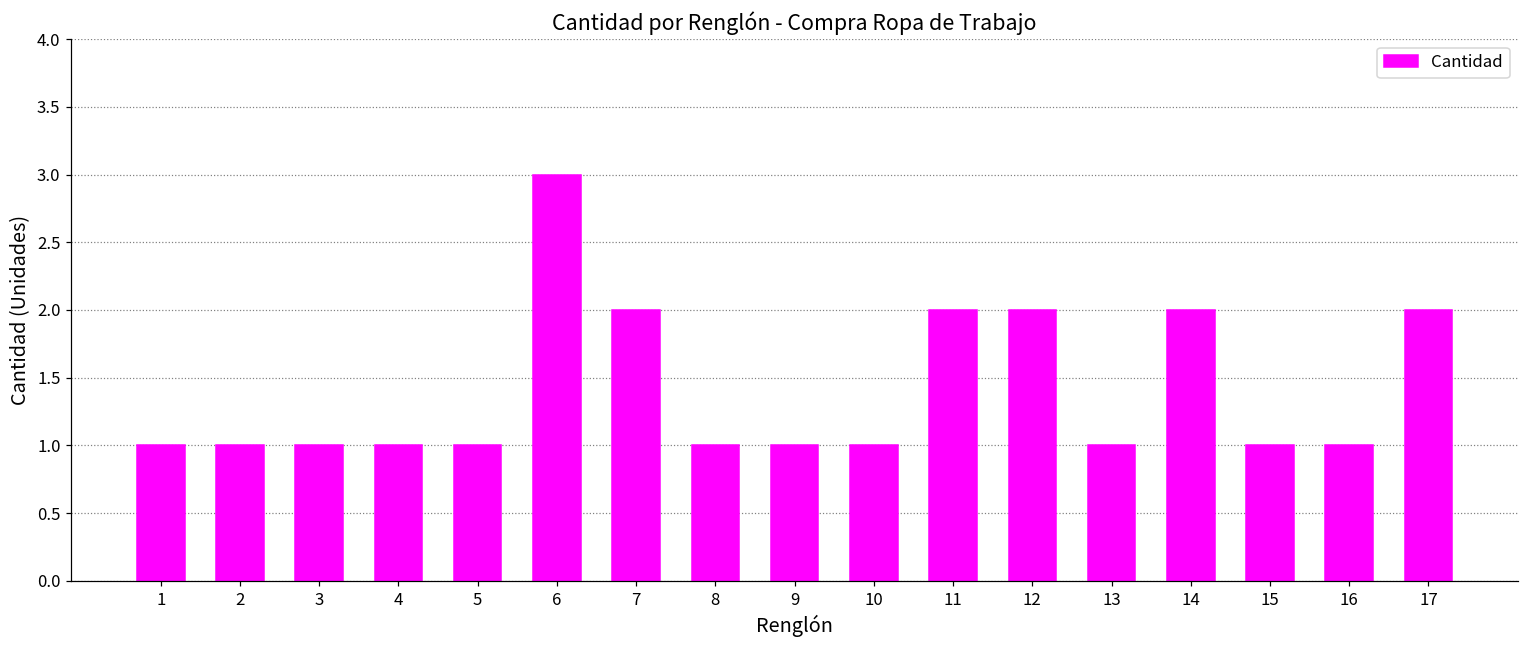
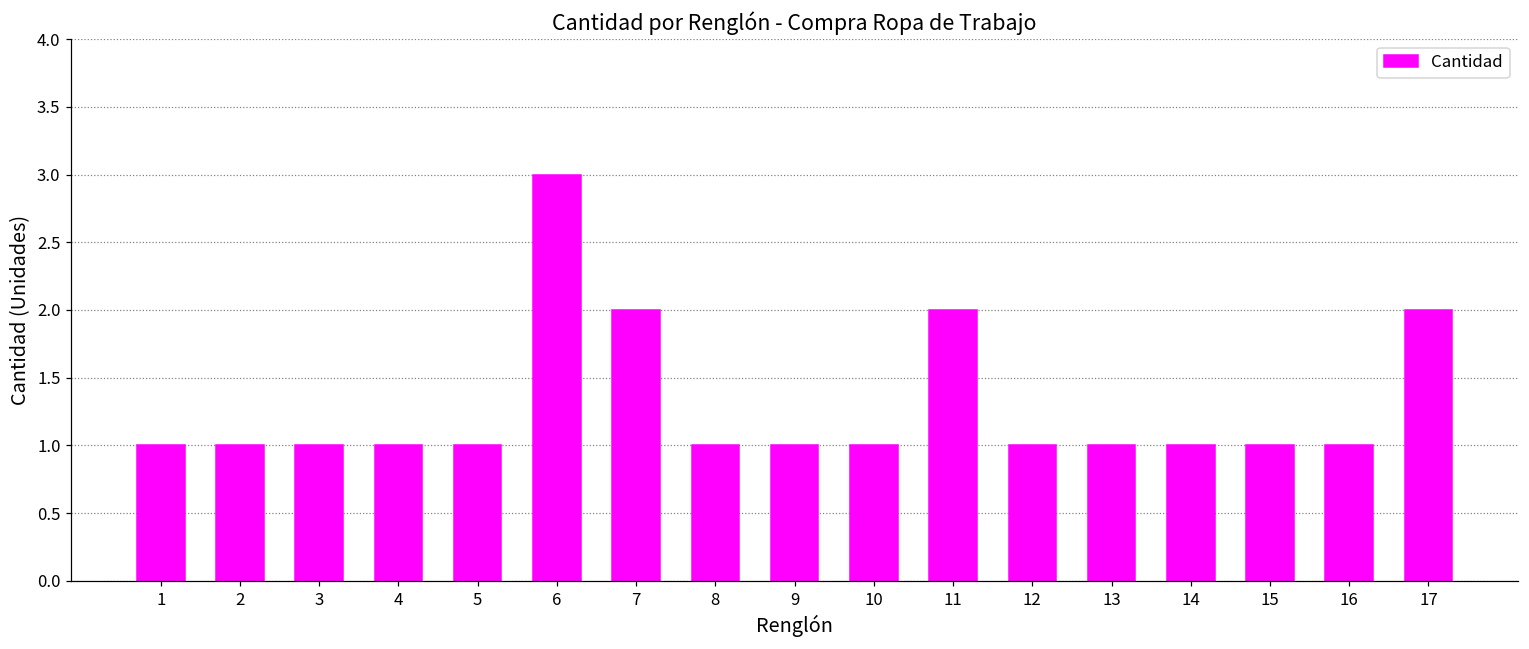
12: 2 -> 1
14: 2 -> 1
